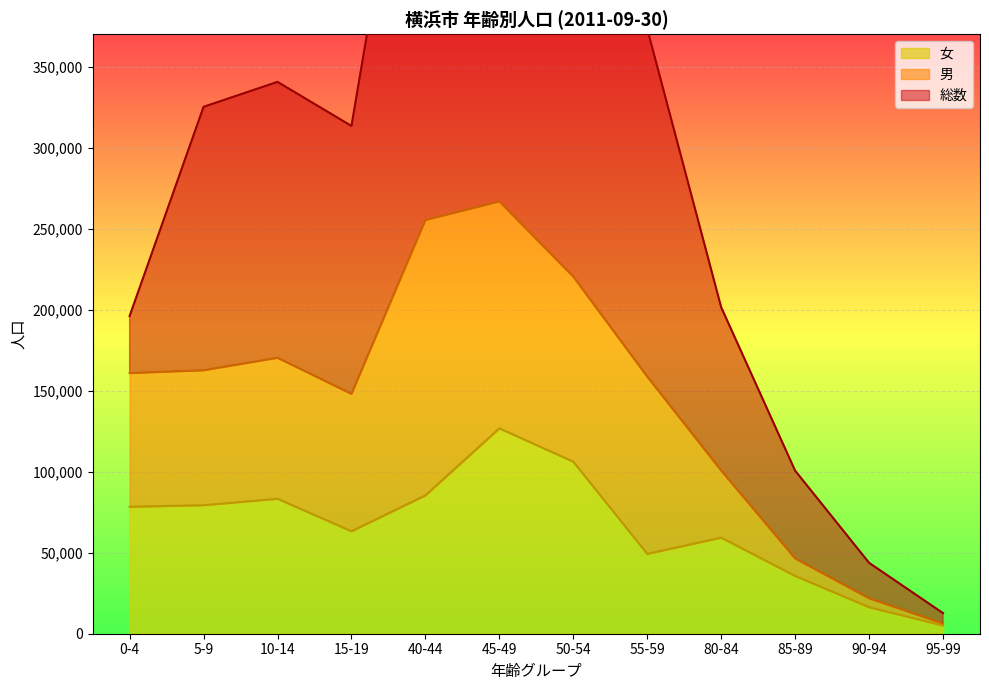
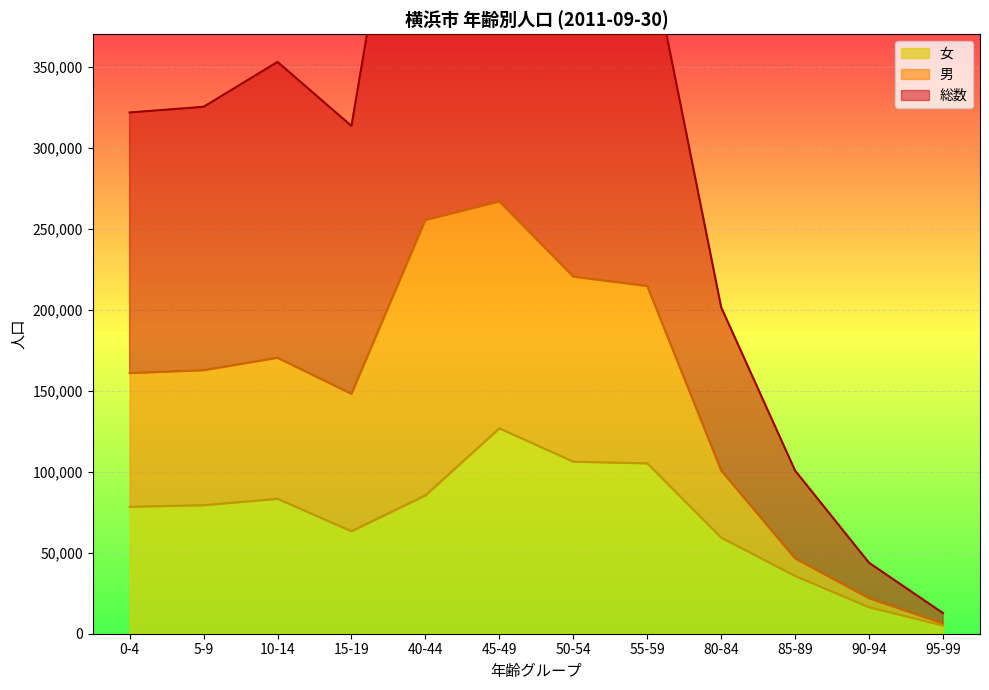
総数, 0-4: 35,000 -> 161,000
総数, 10-14: 170,000 -> 183,000
女, 55-59: 49,000 -> 105,000
